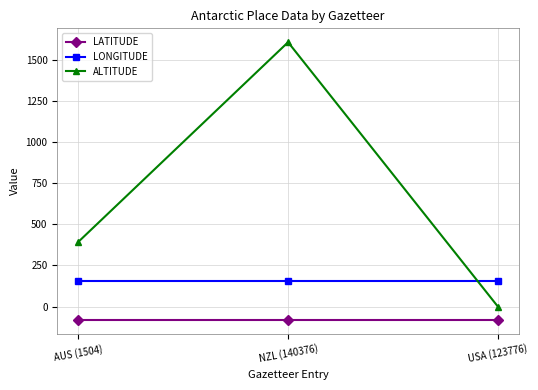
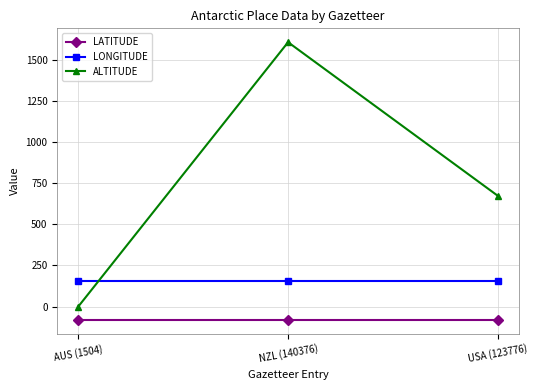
ALTITUDE, AUS (1504): 390 -> 0
ALTITUDE, USA (123776): 0 -> 670
